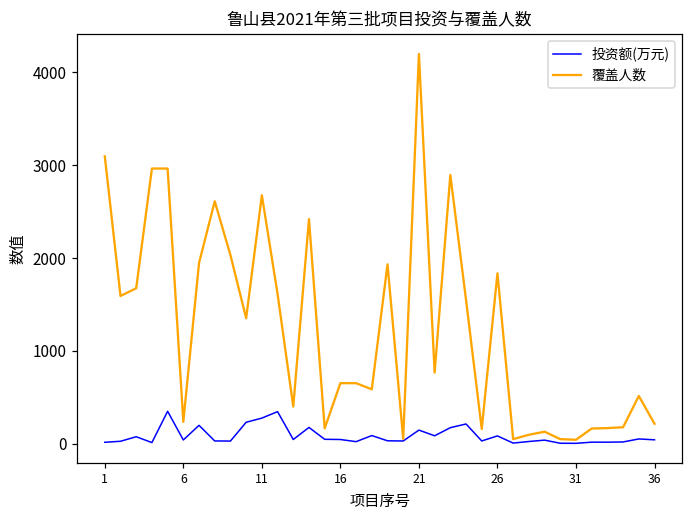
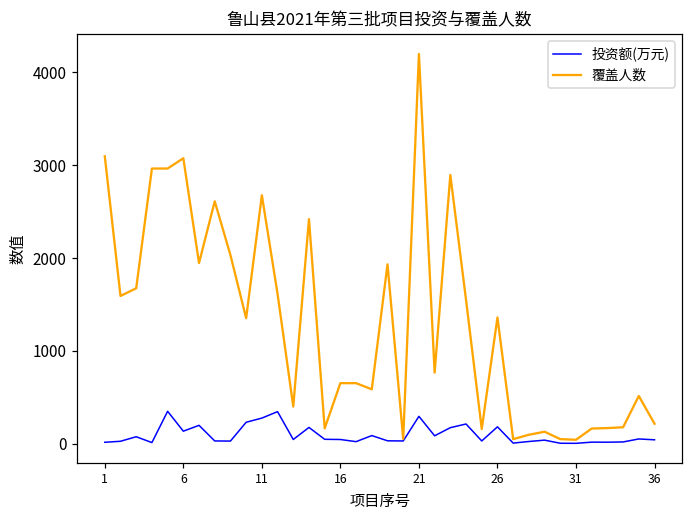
投资额(万元), 6: 0 -> 100
覆盖人数, 6: 200 -> 3100
投资额(万元), 21: 100 -> 300
投资额(万元), 26: 100 -> 200
覆盖人数, 26: 1800 -> 1400
